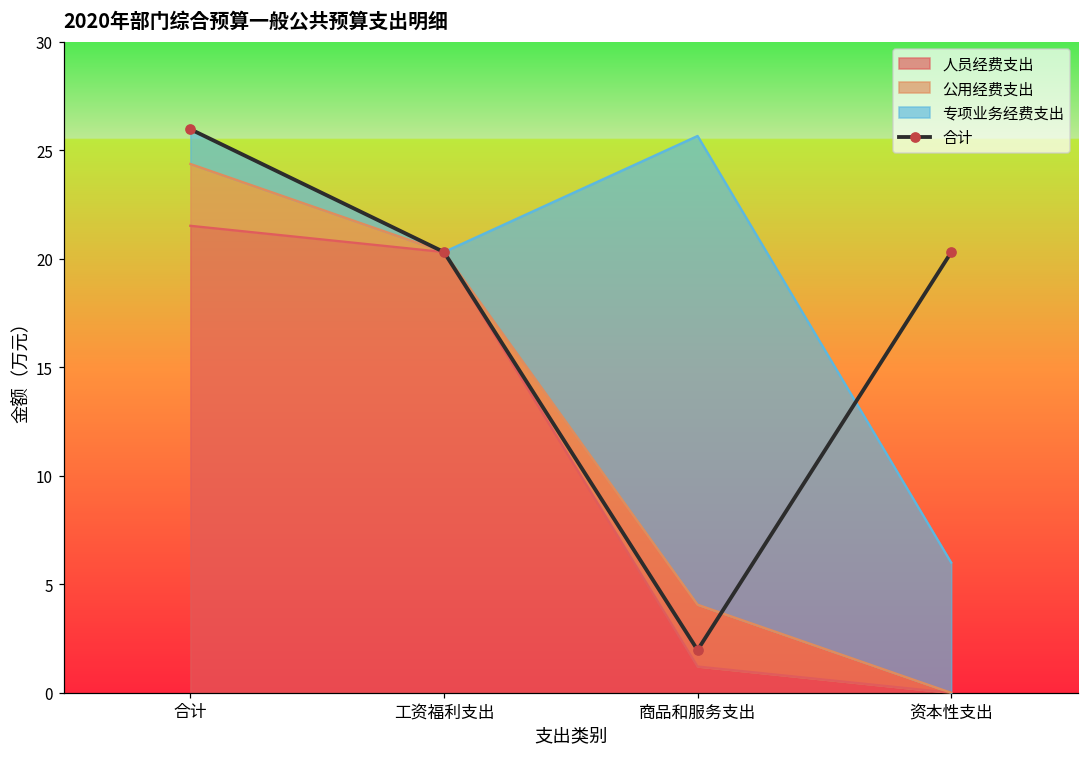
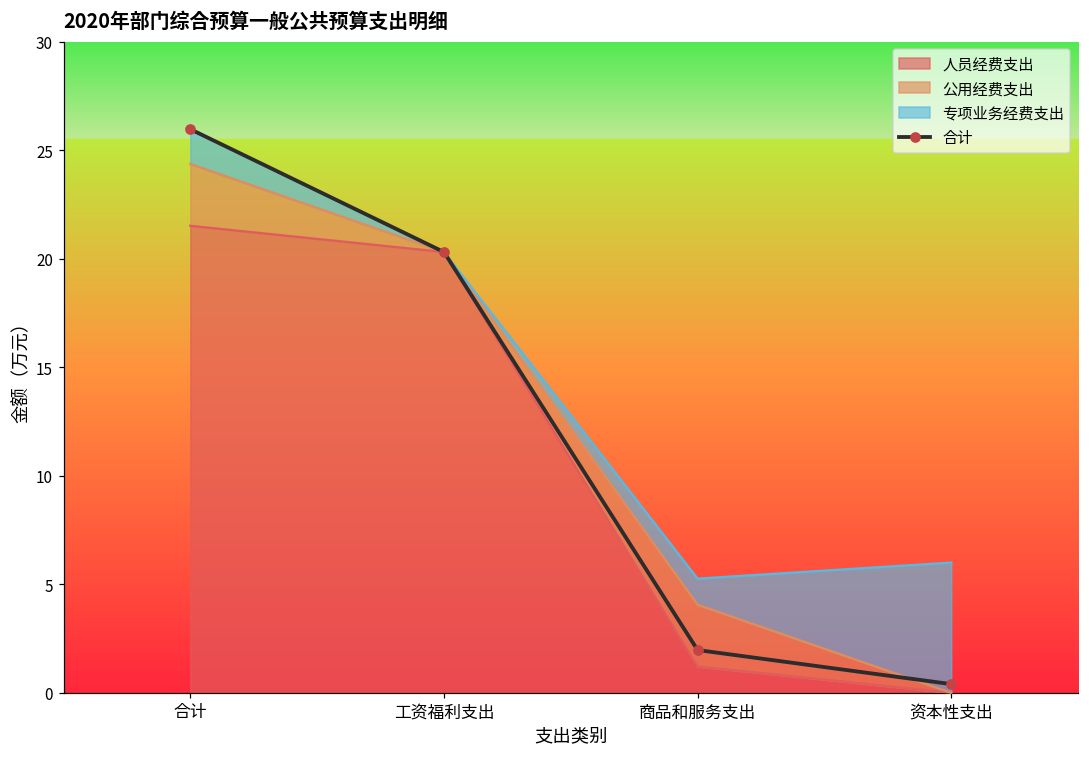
专项业务经费支出, 商品和服务支出: 21.6 -> 1.2
合计, 资本性支出: 20.3 -> 0.4
